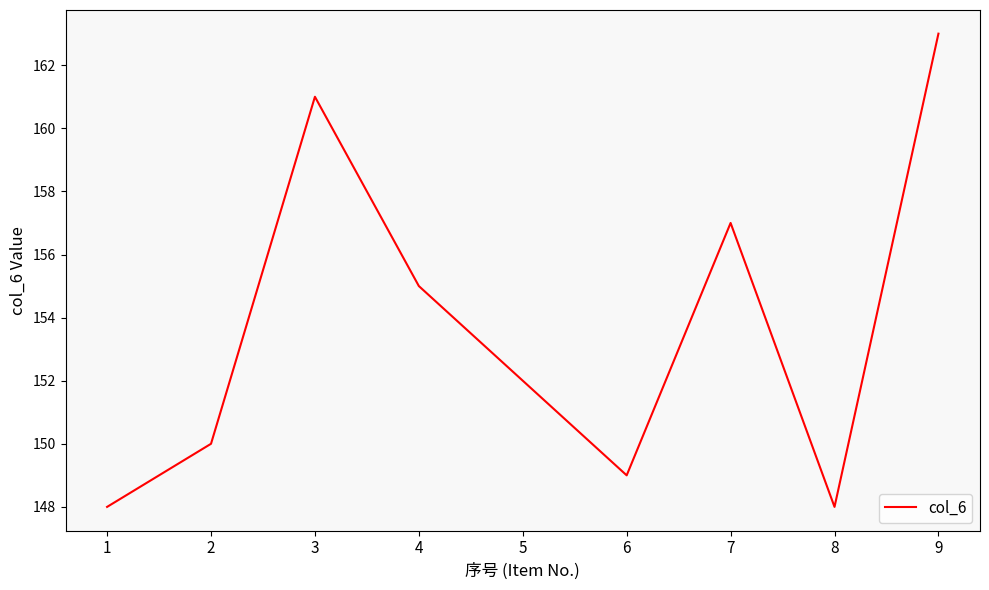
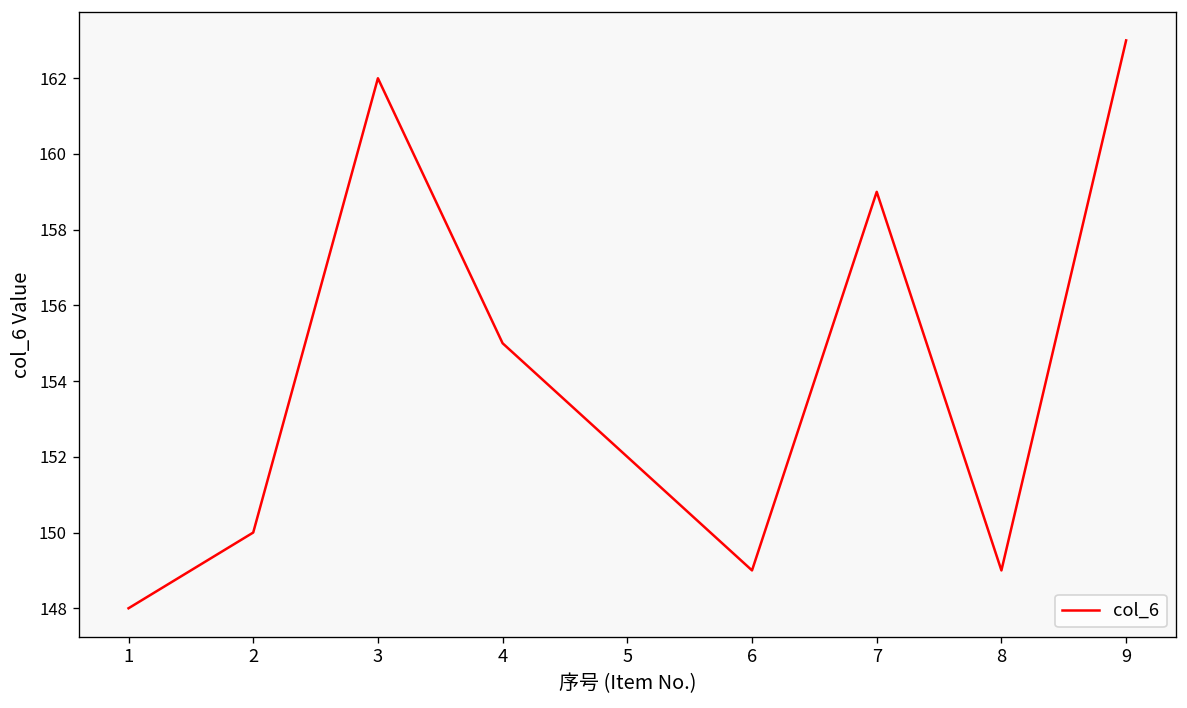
3: 161 -> 162
7: 157 -> 159
8: 148 -> 149
